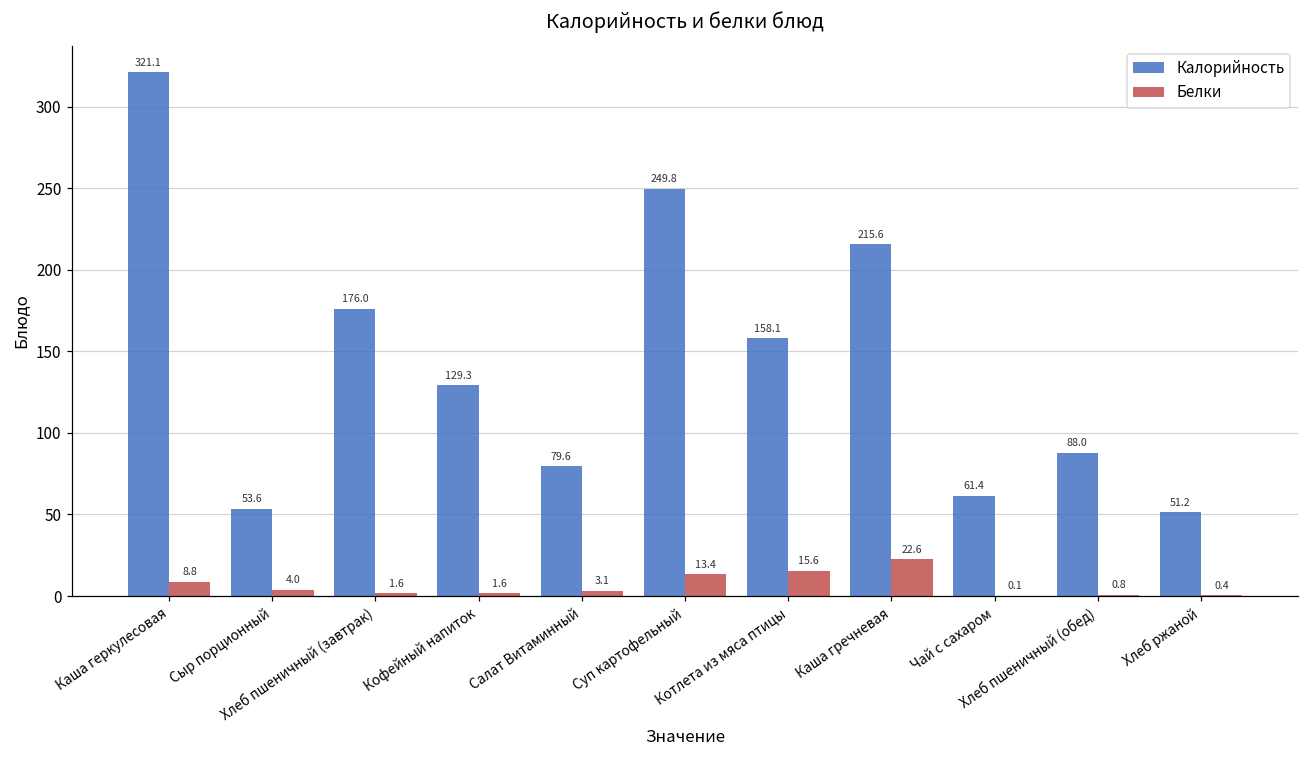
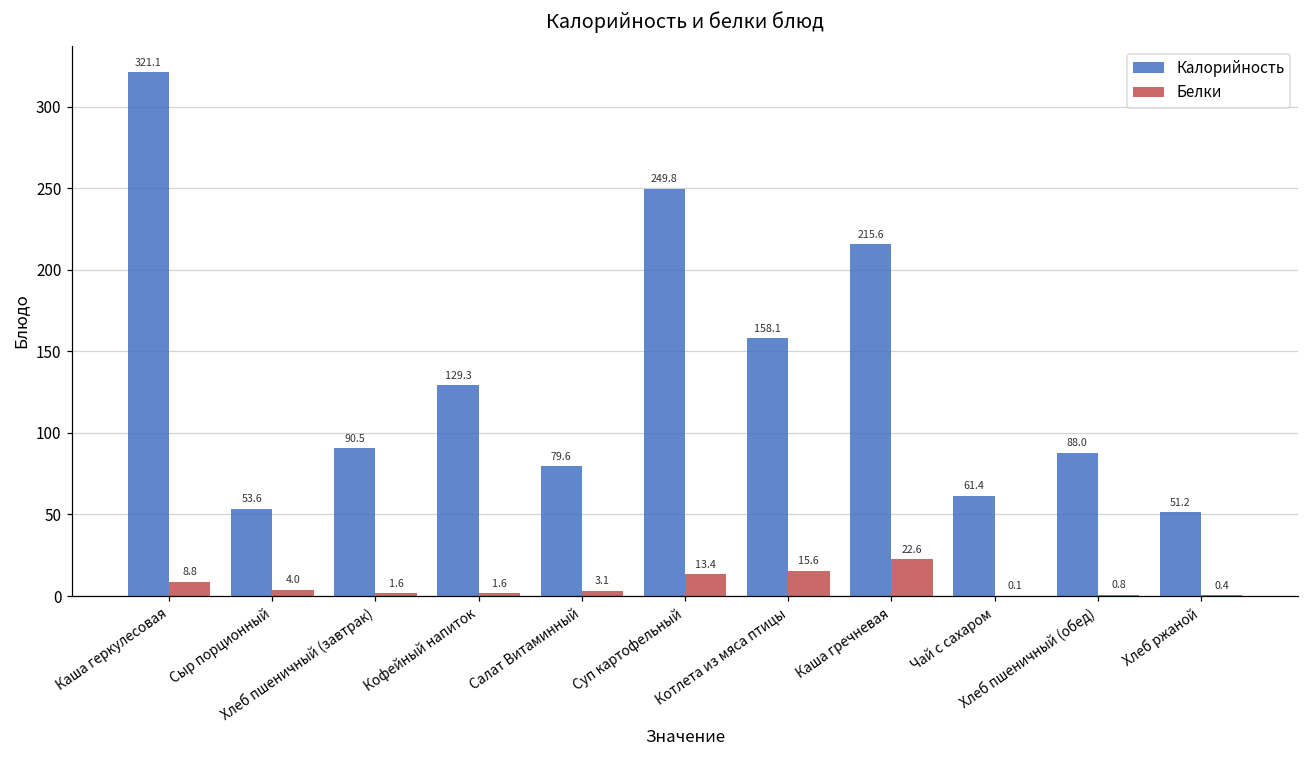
Калорийность, Хлеб пшеничный (завтрак): 176.0 -> 90.5
